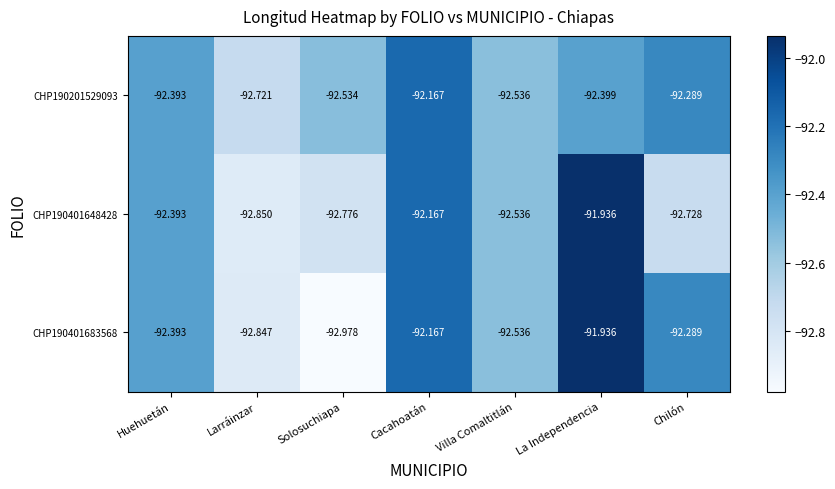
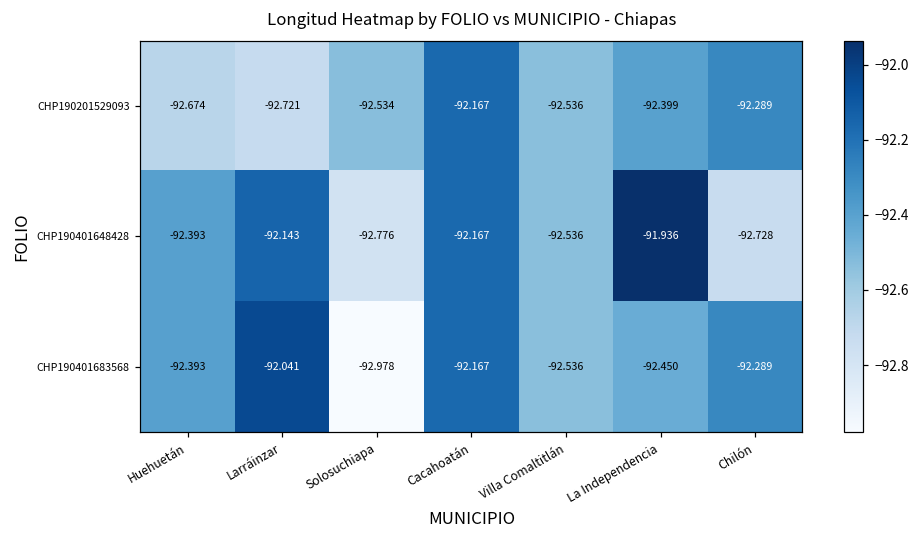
CHP190201529093, Huehuetán: -92.393 -> -92.674
CHP190401648428, Larráinzar: -92.850 -> -92.143
CHP190401683568, Larráinzar: -92.847 -> -92.041
CHP190401683568, La Independencia: -91.936 -> -92.450
